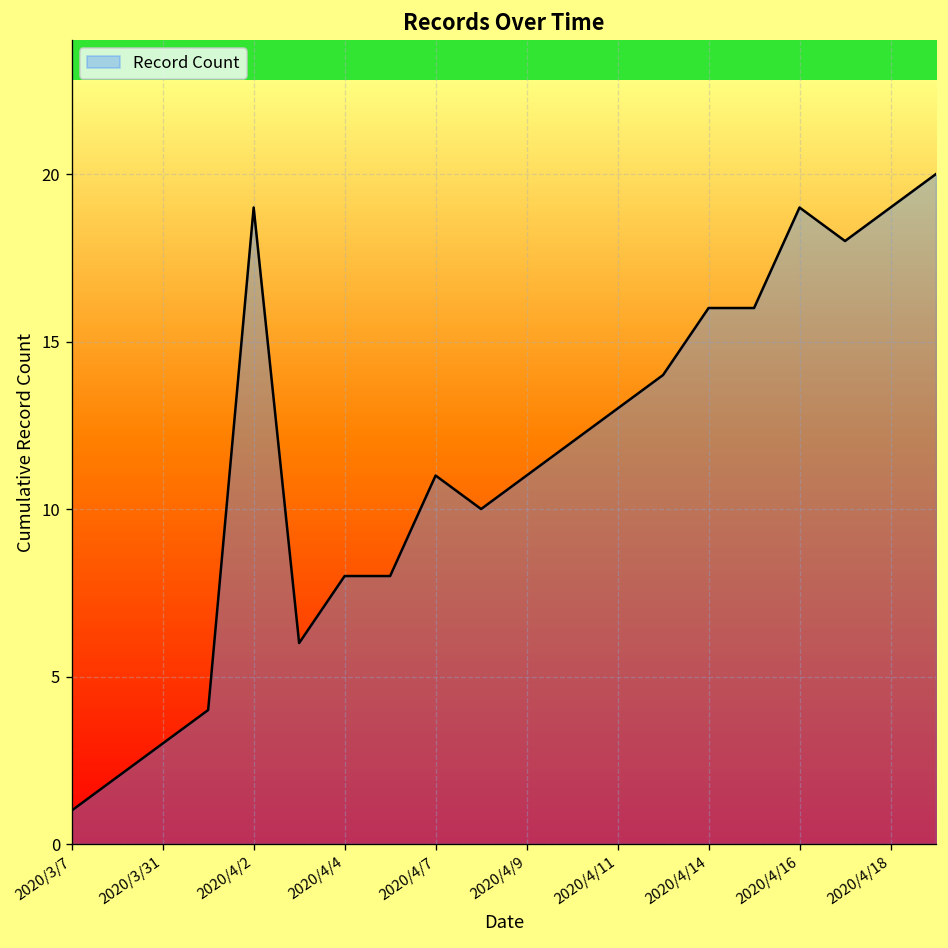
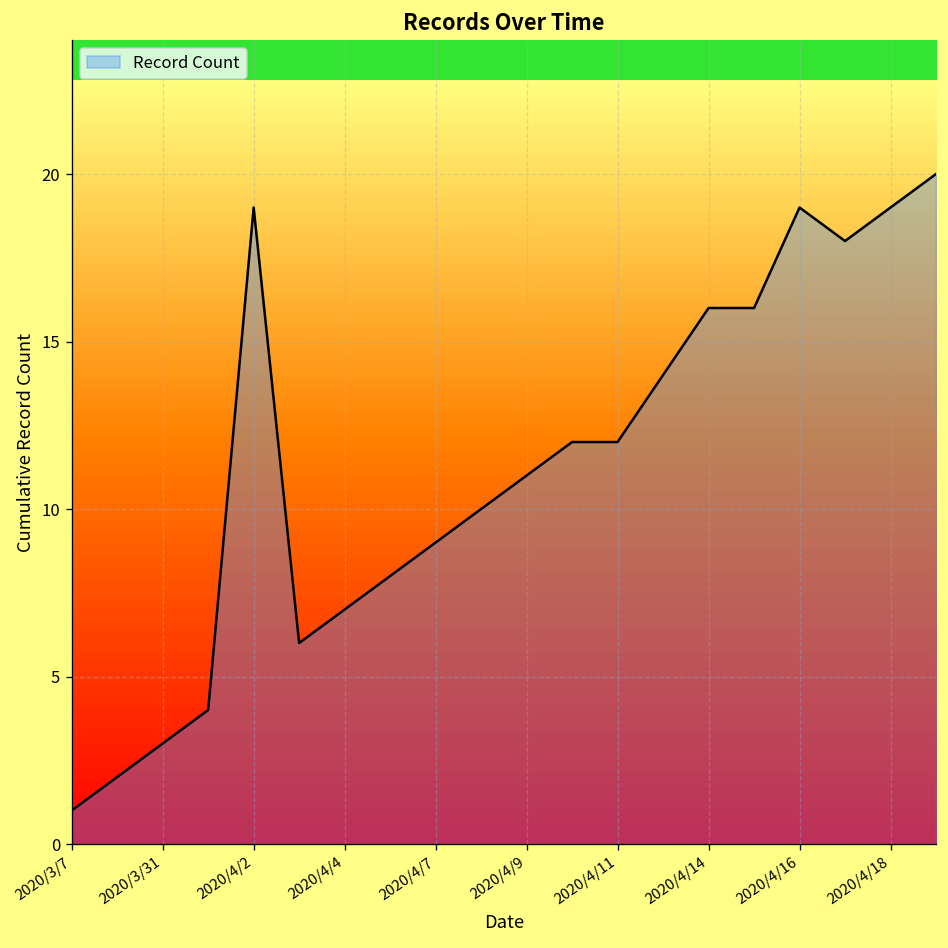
2020/4/4: 8 -> 7
2020/4/7: 11 -> 9
2020/4/11: 13 -> 12
